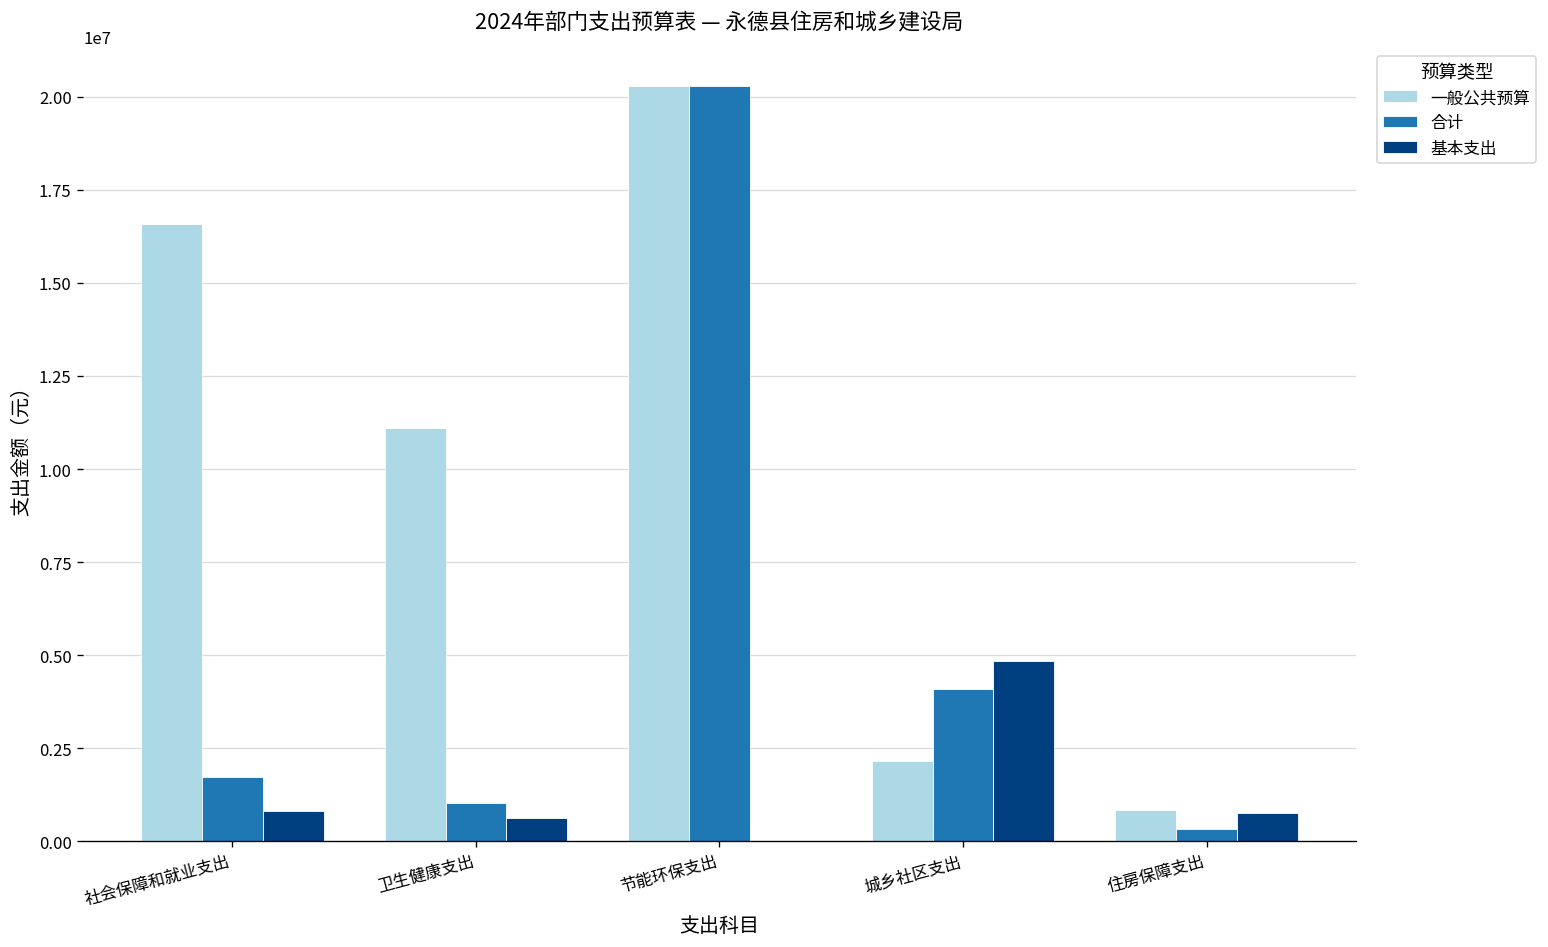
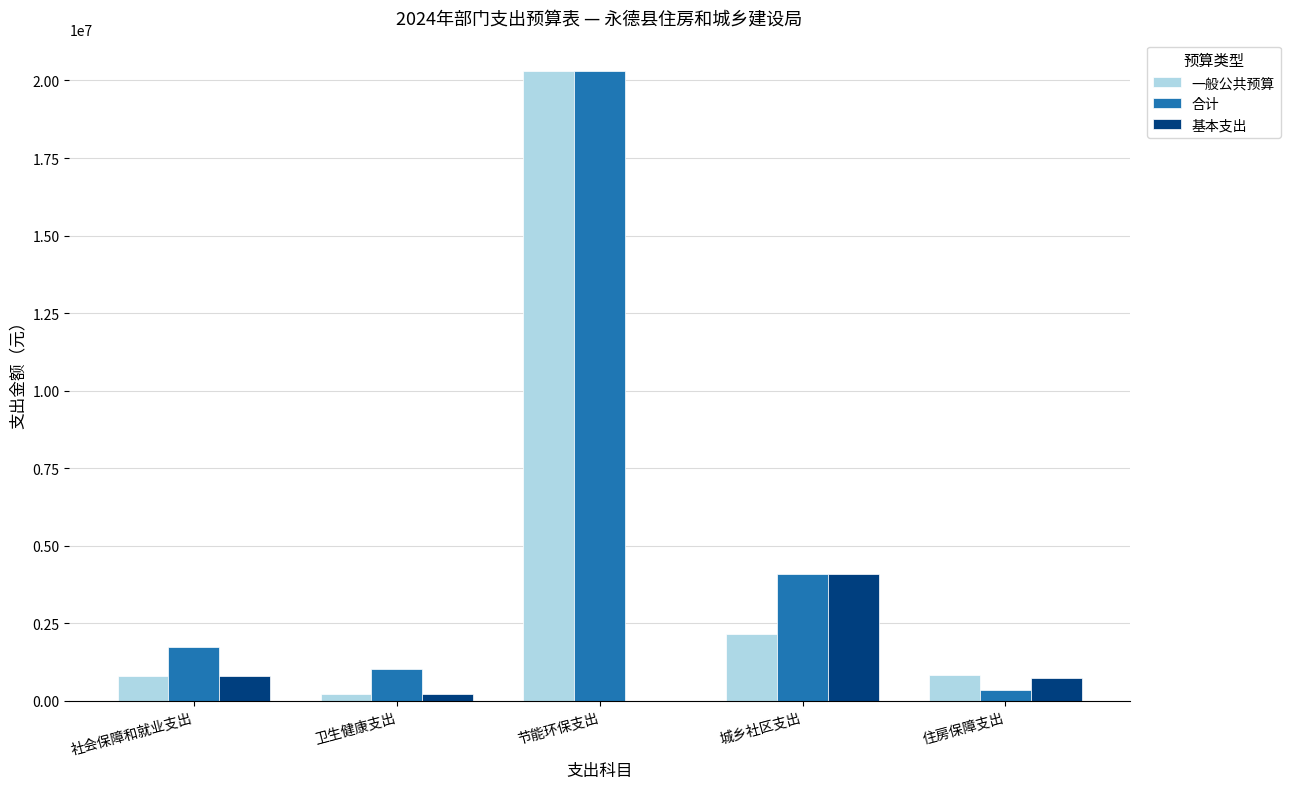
一般公共预算, 社会保障和就业支出: 16600000 -> 800000
一般公共预算, 卫生健康支出: 11100000 -> 200000
基本支出, 卫生健康支出: 600000 -> 200000
基本支出, 城乡社区支出: 4800000 -> 4100000
